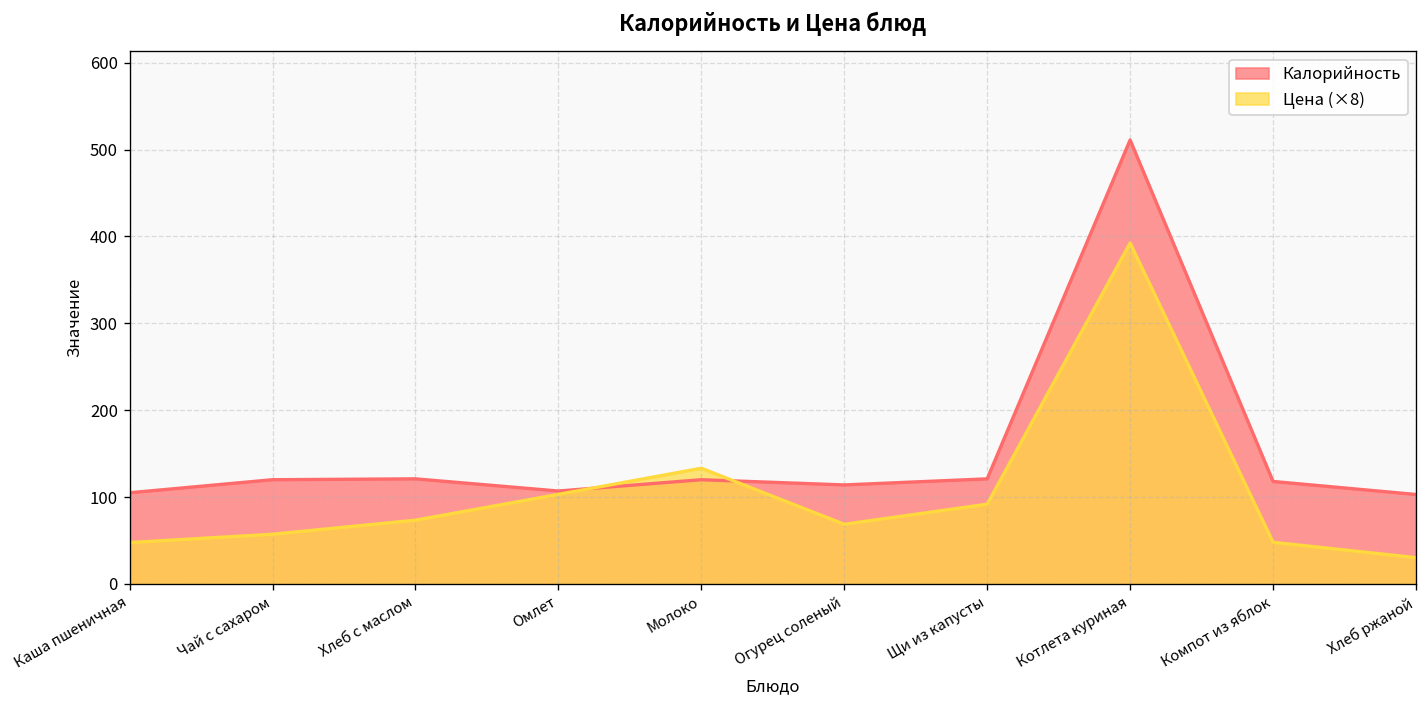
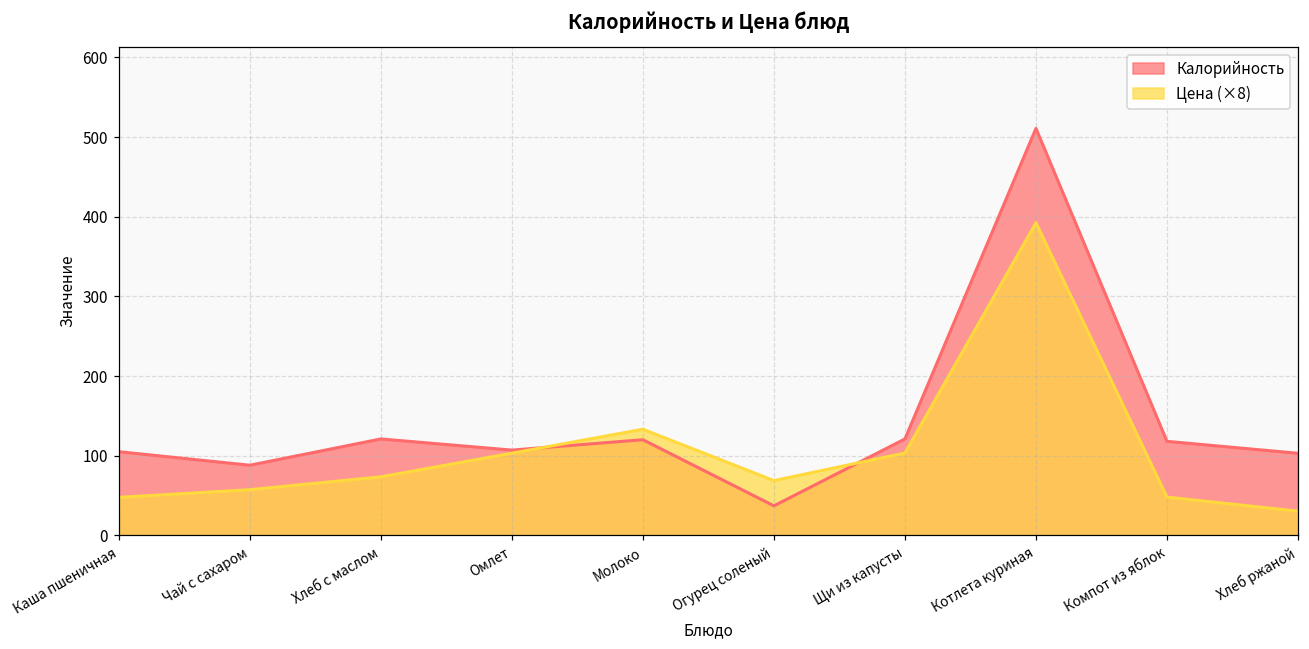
Калорийность, Чай с сахаром: 120 -> 90
Калорийность, Огурец соленый: 110 -> 40
Цена (×8), Щи из капусты: 90 -> 100
